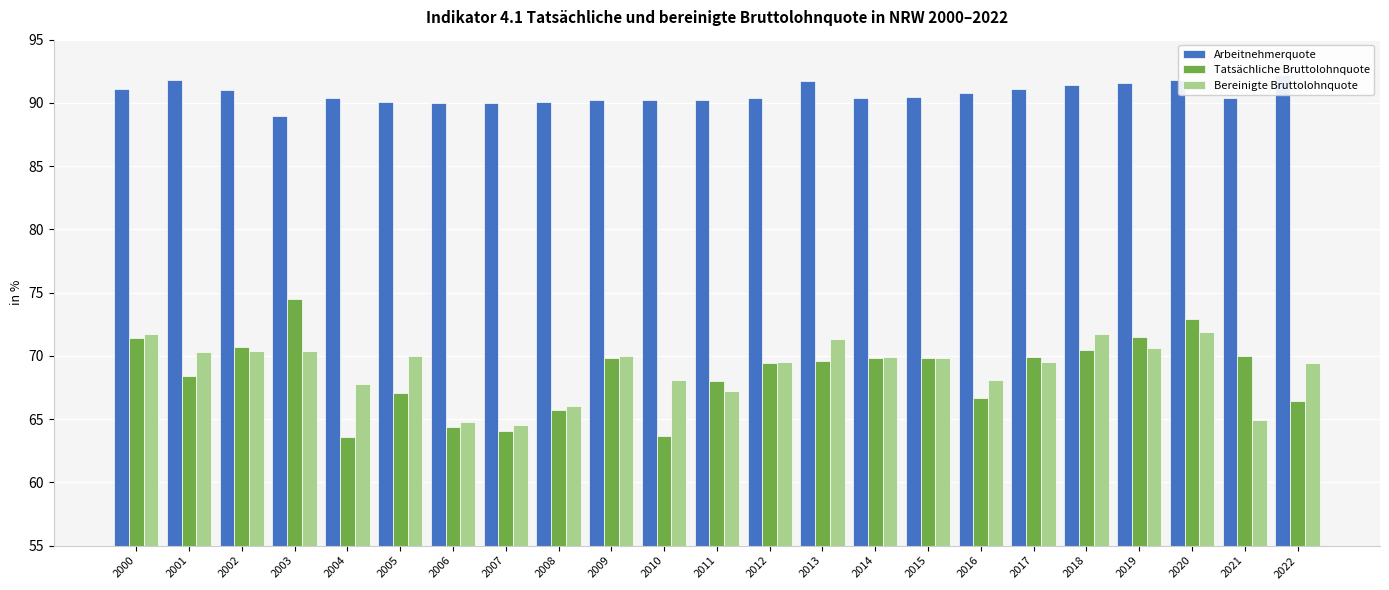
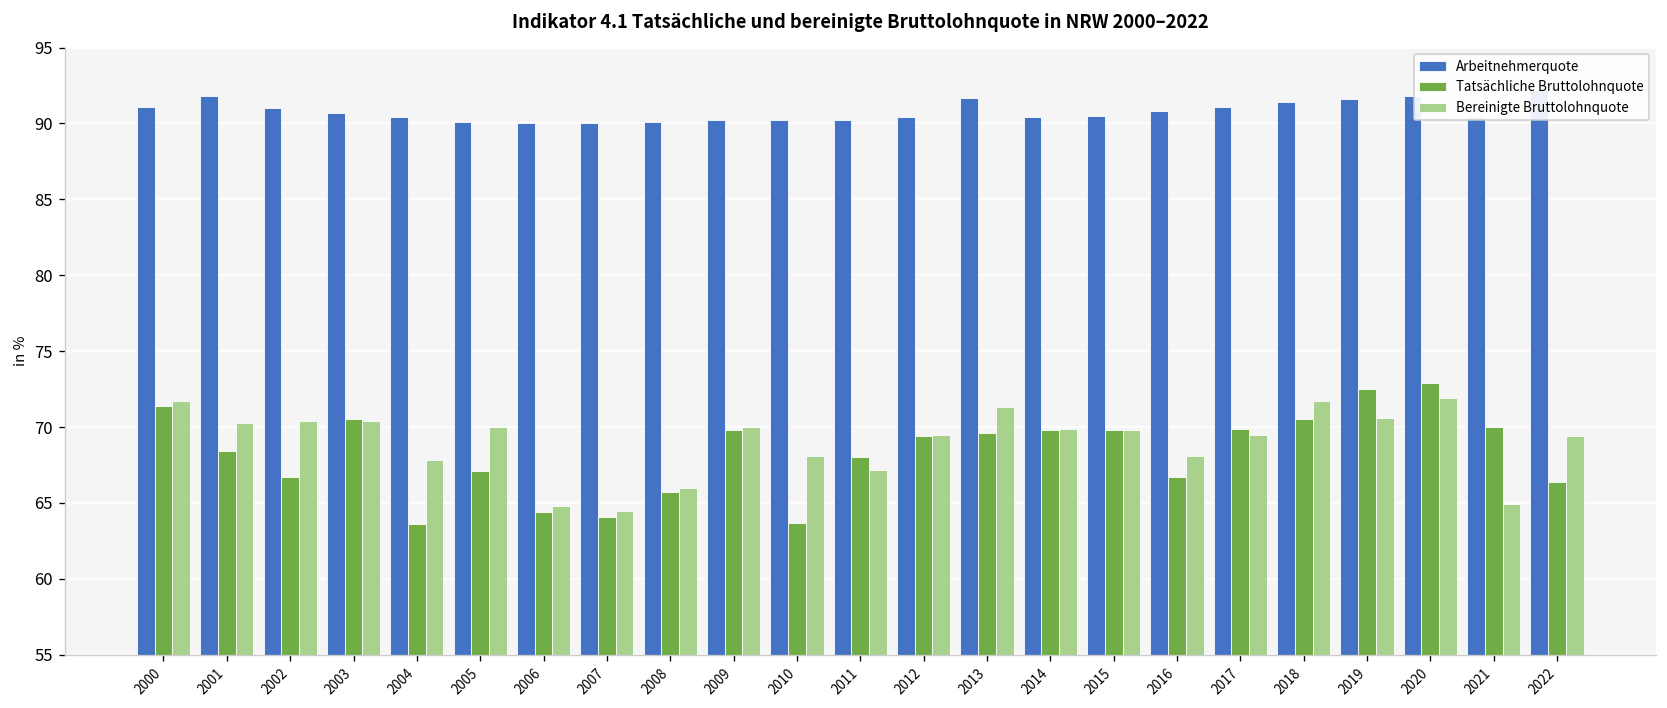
Tatsächliche Bruttolohnquote, 2002: 70.7 -> 66.7
Arbeitnehmerquote, 2003: 89.0 -> 90.7
Tatsächliche Bruttolohnquote, 2003: 74.5 -> 70.5
Tatsächliche Bruttolohnquote, 2019: 71.5 -> 72.5
